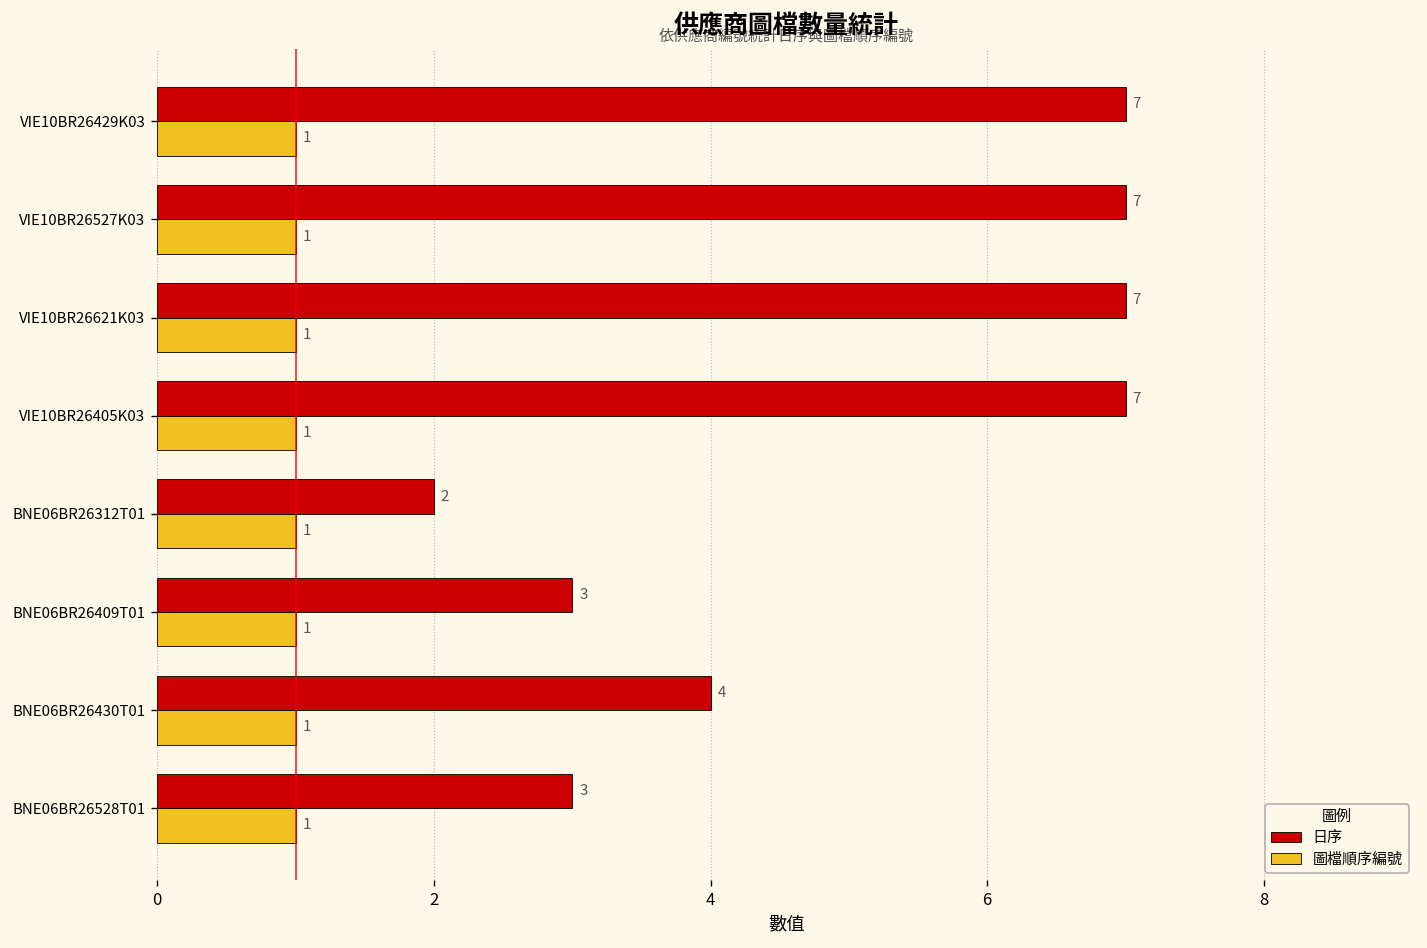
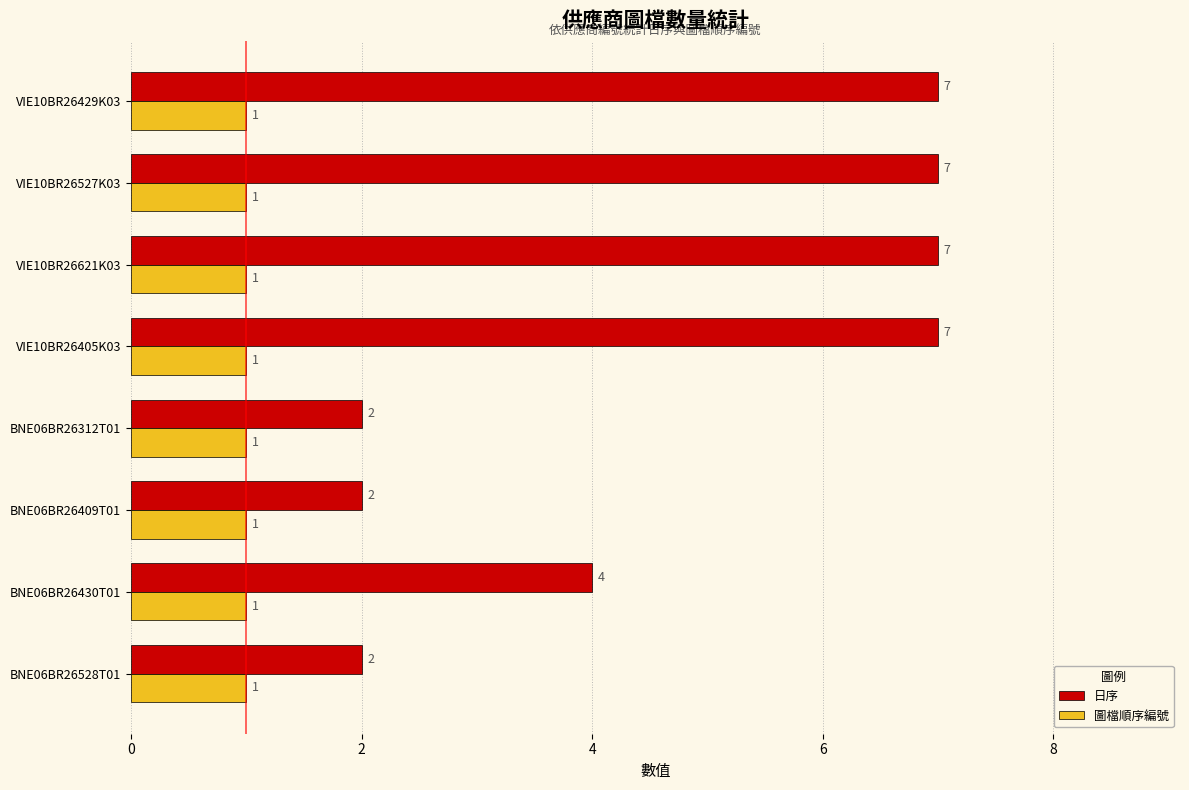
日序, BNE06BR26409T01: 3 -> 2
日序, BNE06BR26528T01: 3 -> 2
